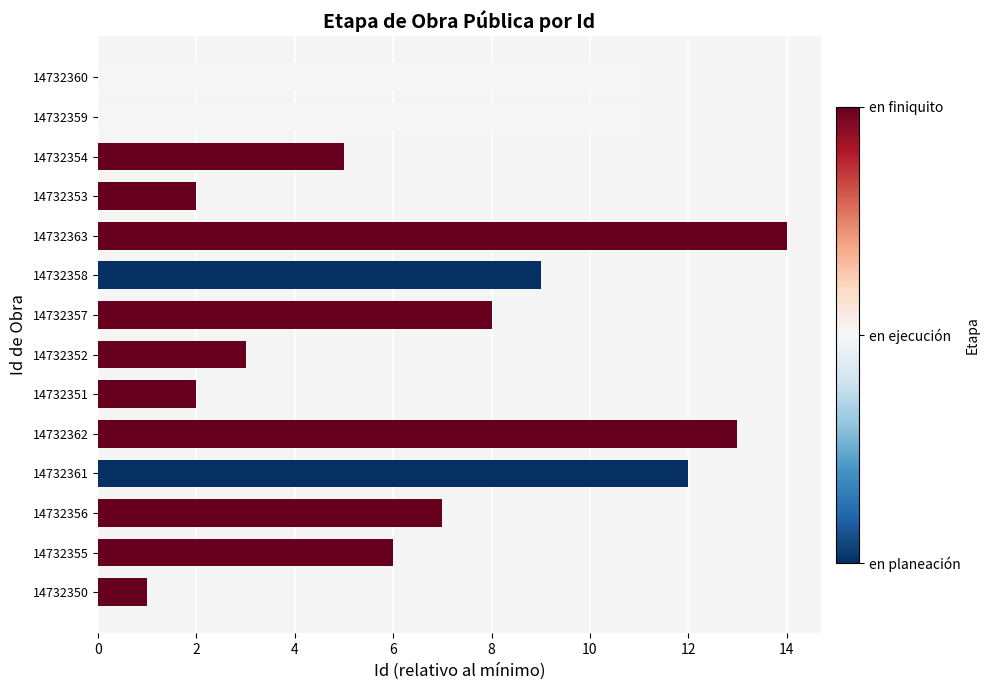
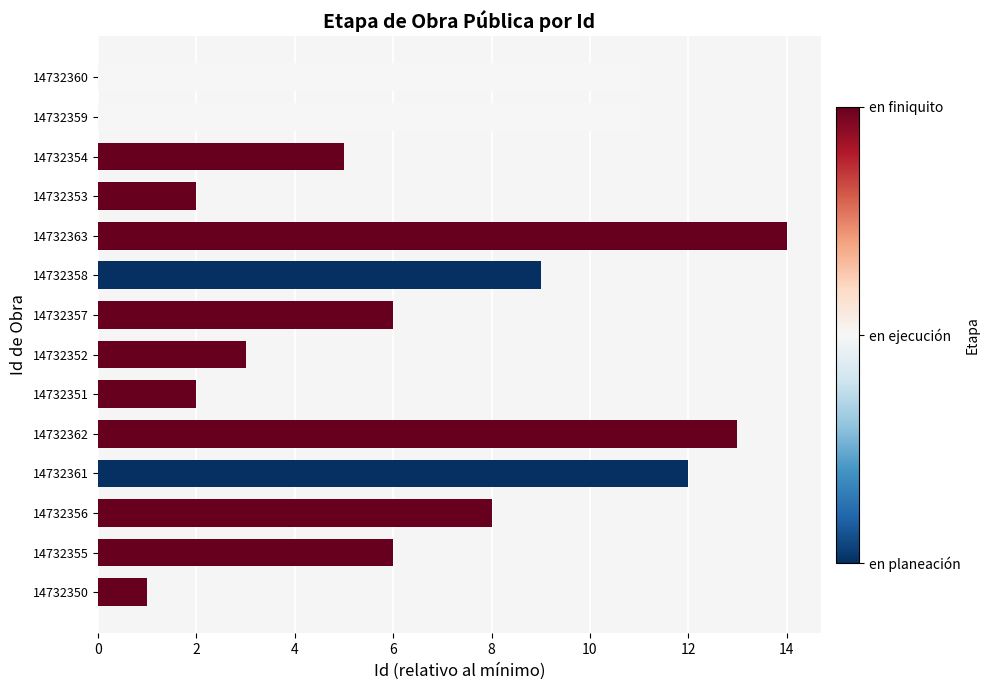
14732357: 8.0 -> 6.0
14732356: 7.0 -> 8.0
